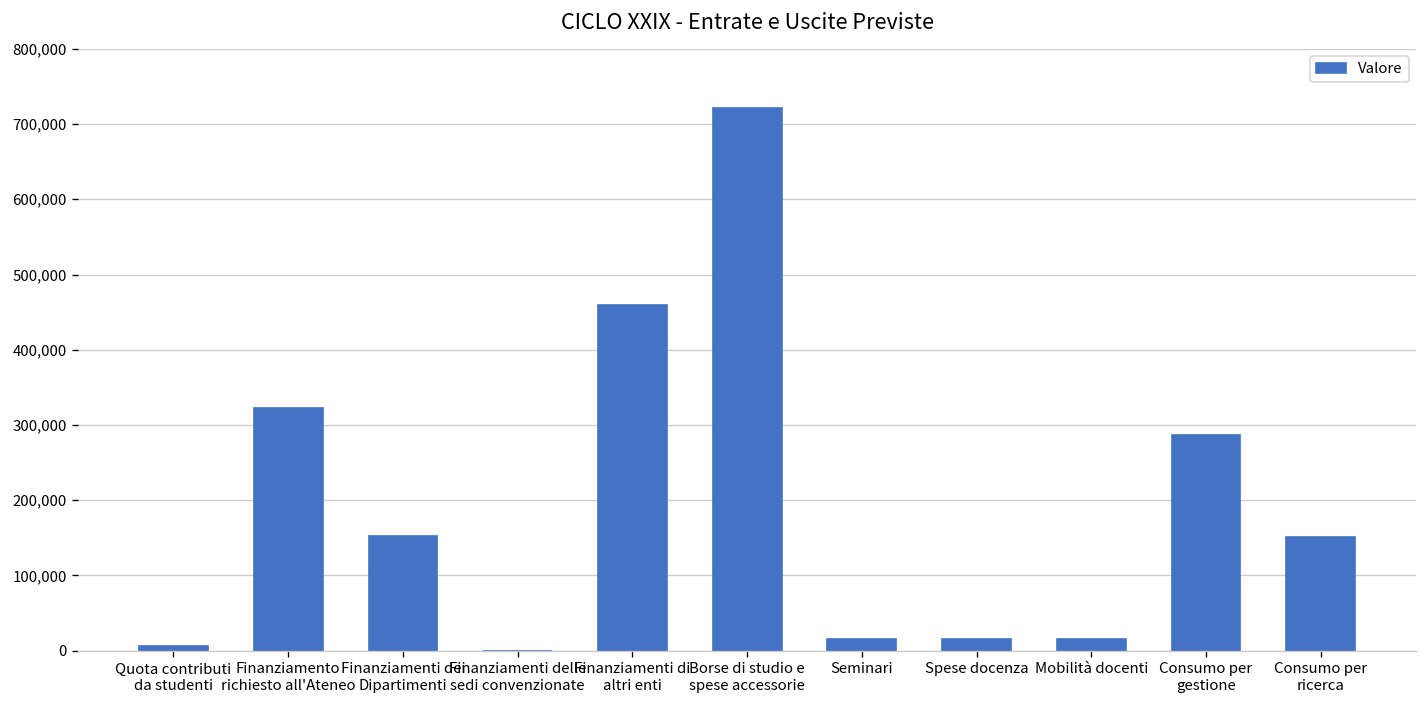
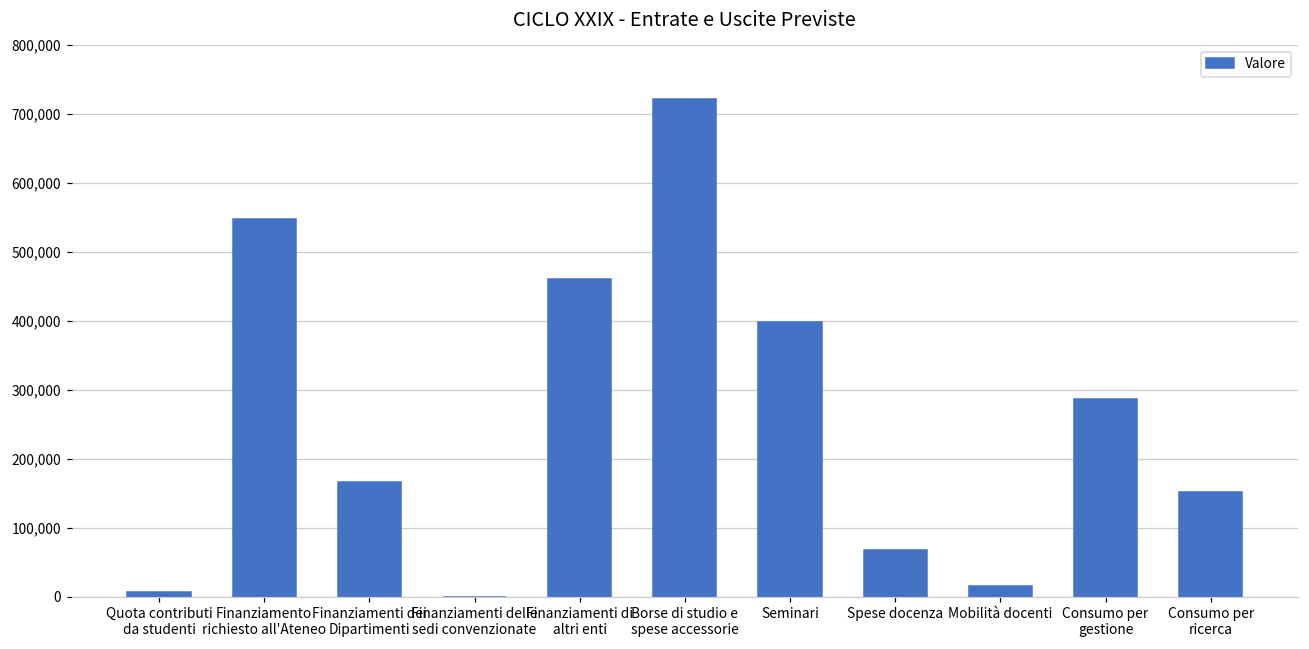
Finanziamento richiesto all'Ateneo: 320,000 -> 550,000
Finanziamenti dei Dipartimenti: 150,000 -> 170,000
Seminari: 20,000 -> 400,000
Spese docenza: 20,000 -> 70,000
